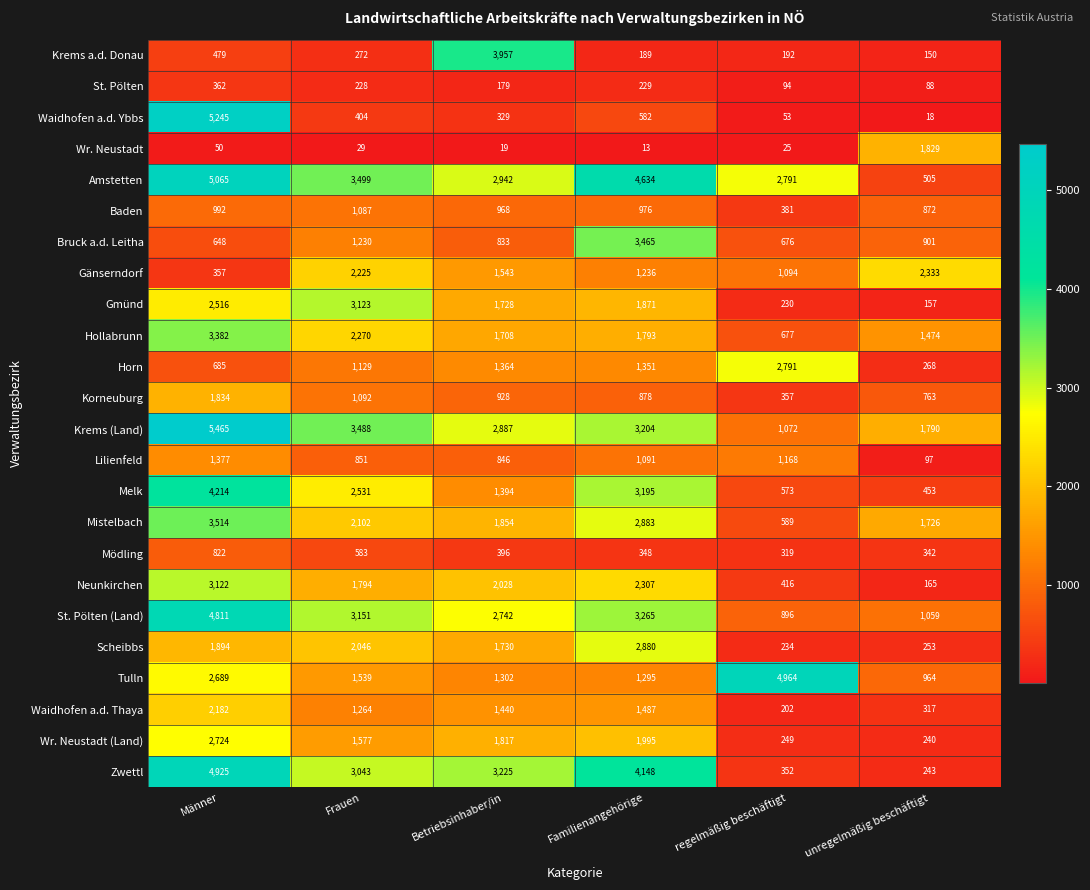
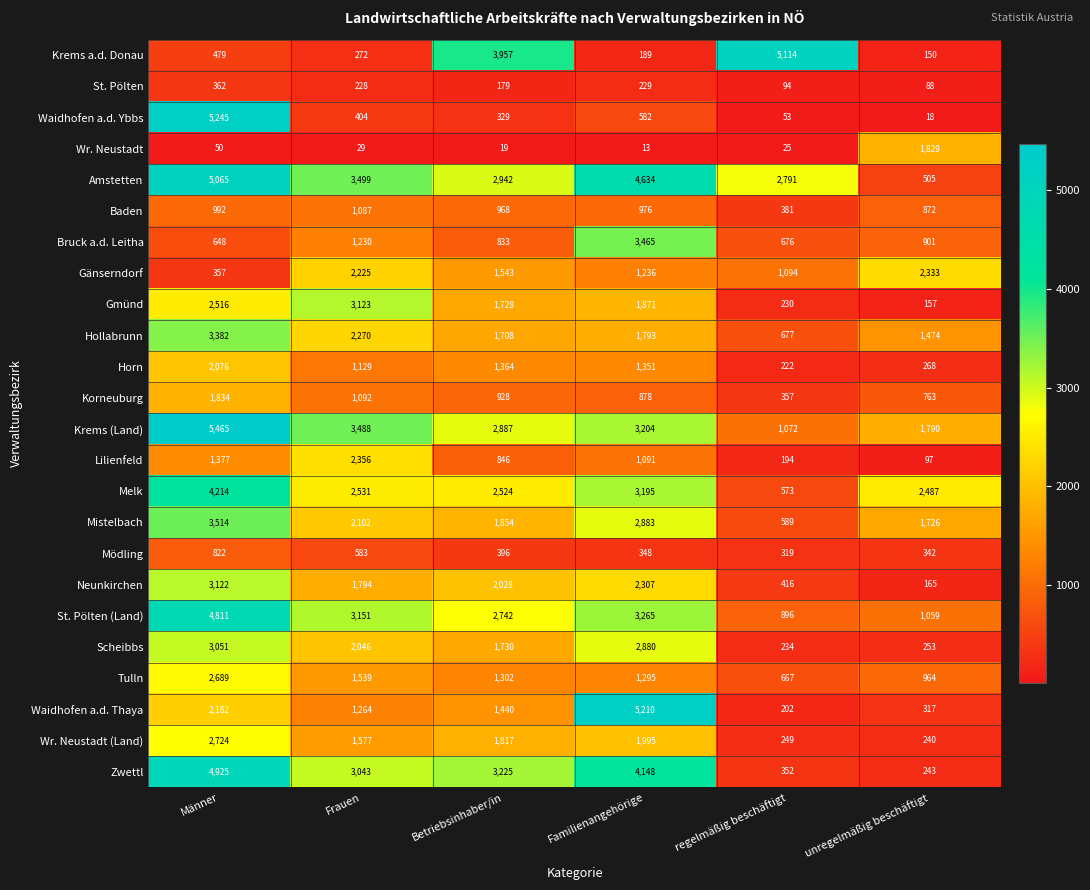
Krems a.d. Donau, regelmäßig beschäftigt: 192 -> 5,114
Horn, Männer: 685 -> 2,076
Horn, regelmäßig beschäftigt: 2,791 -> 222
Lilienfeld, Frauen: 851 -> 2,356
Lilienfeld, regelmäßig beschäftigt: 1,168 -> 194
Melk, Betriebsinhaber/in: 1,394 -> 2,524
Melk, unregelmäßig beschäftigt: 453 -> 2,487
Scheibbs, Männer: 1,894 -> 3,051
Tulln, regelmäßig beschäftigt: 4,964 -> 667
Waidhofen a.d. Thaya, Familienangehörige: 1,487 -> 5,210
